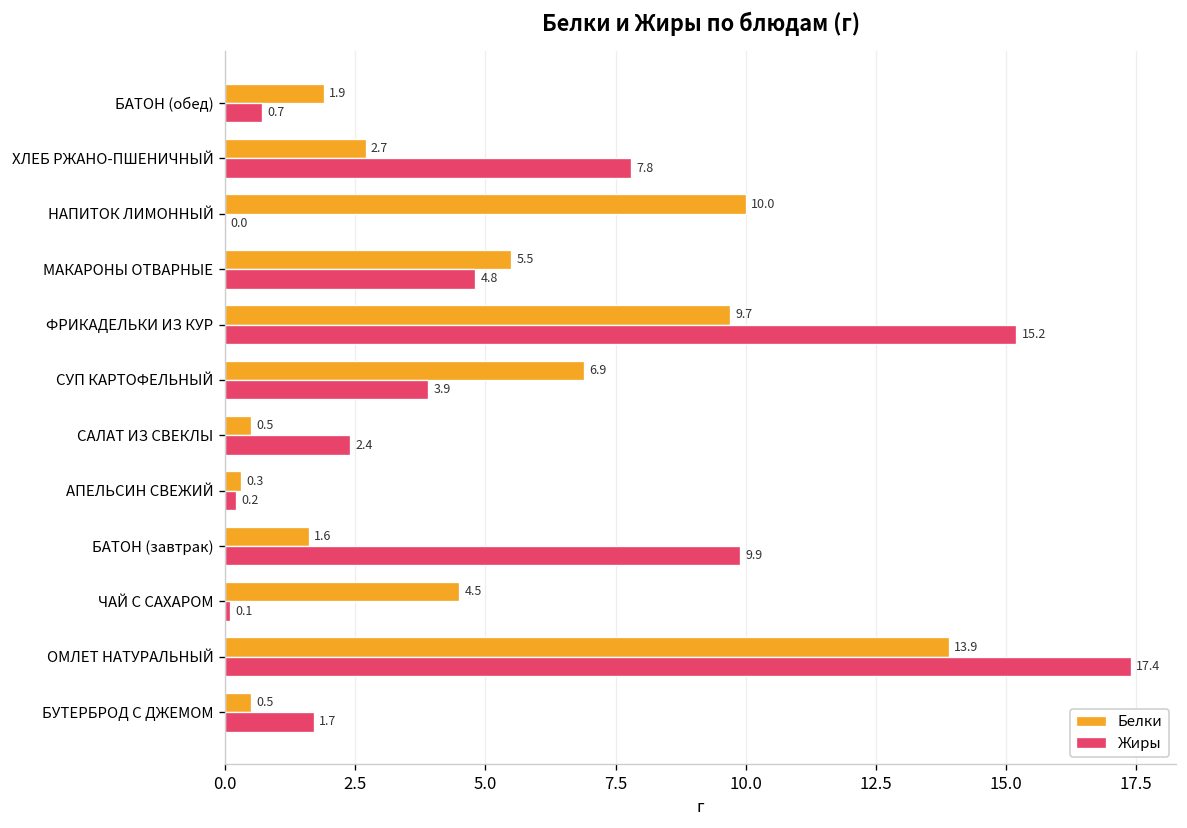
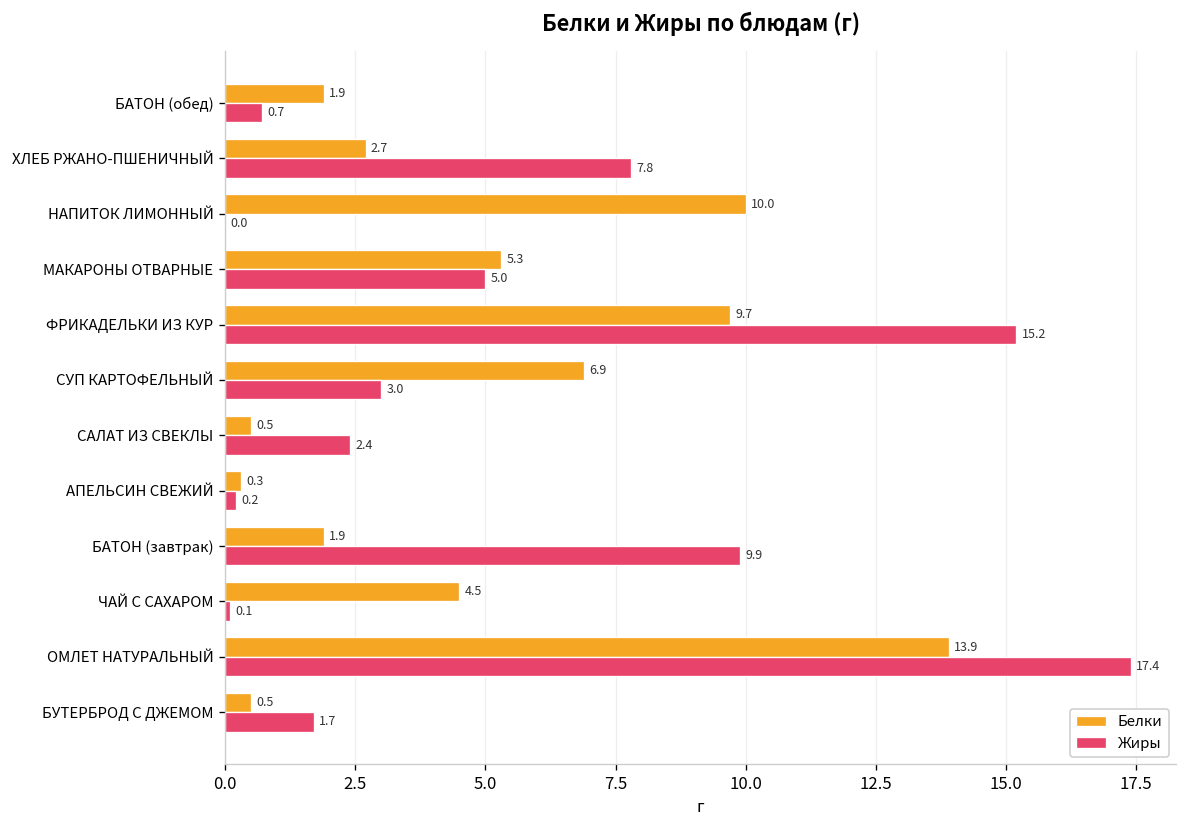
Белки, МАКАРОНЫ ОТВАРНЫЕ: 5.5 -> 5.3
Жиры, МАКАРОНЫ ОТВАРНЫЕ: 4.8 -> 5.0
Жиры, СУП КАРТОФЕЛЬНЫЙ: 3.9 -> 3.0
Белки, БАТОН (завтрак): 1.6 -> 1.9
